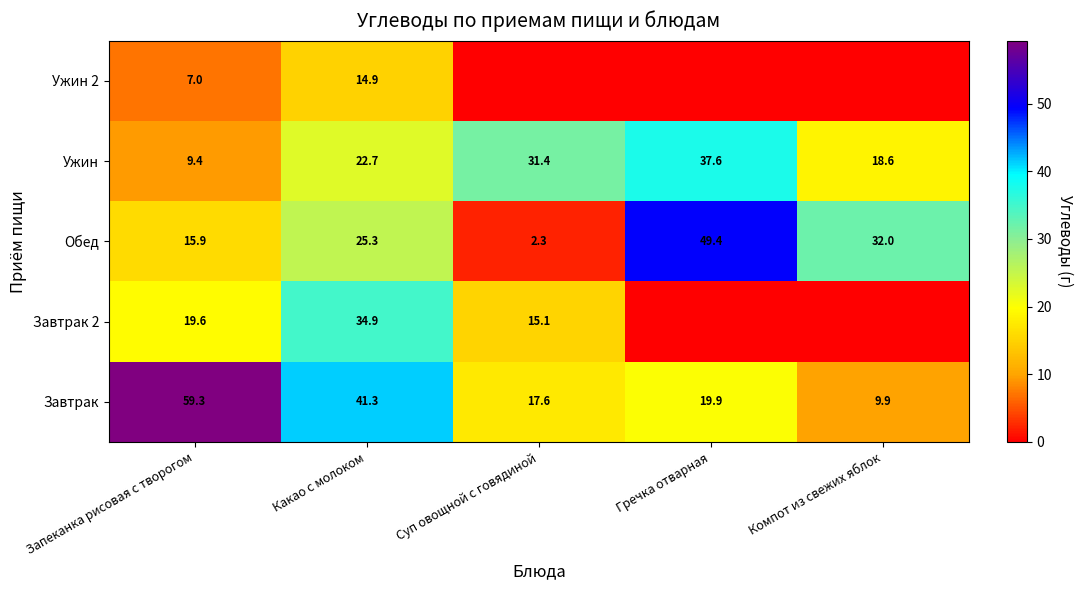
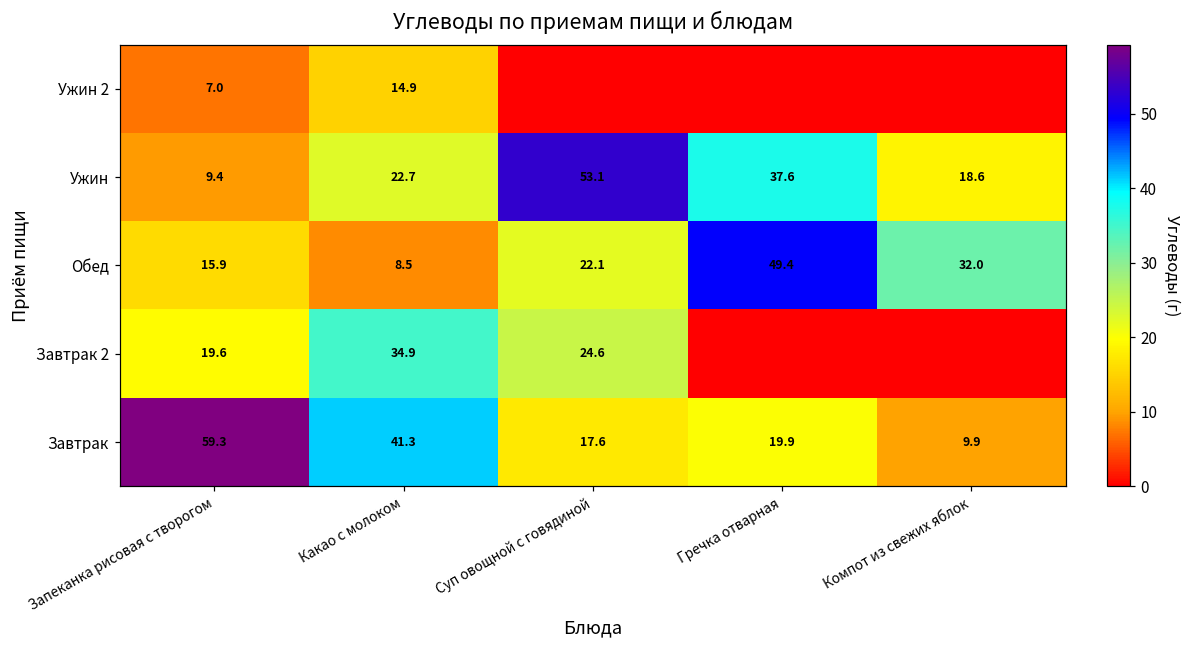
Ужин, Суп овощной с говядиной: 31.4 -> 53.1
Обед, Какао с молоком: 25.3 -> 8.5
Обед, Суп овощной с говядиной: 2.3 -> 22.1
Завтрак 2, Суп овощной с говядиной: 15.1 -> 24.6
